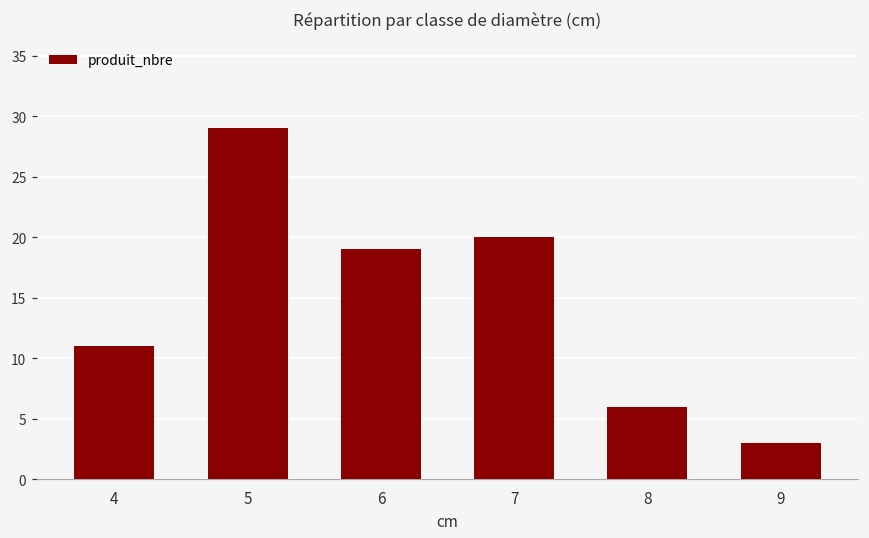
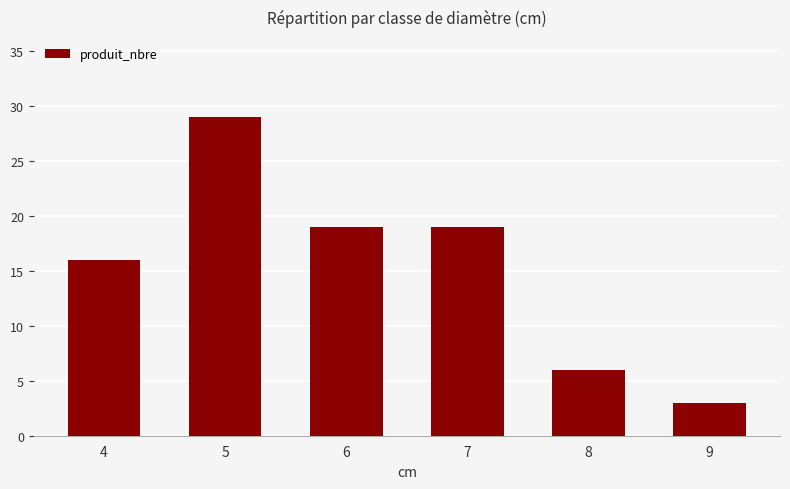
4: 11 -> 16
7: 20 -> 19
